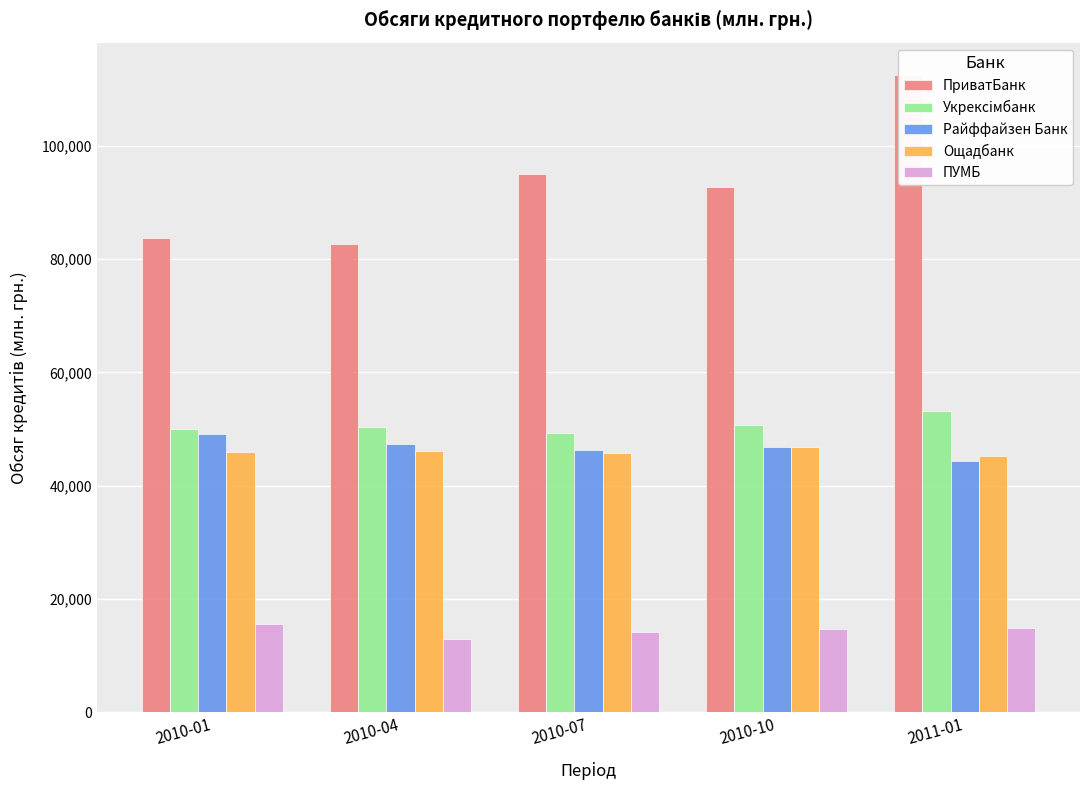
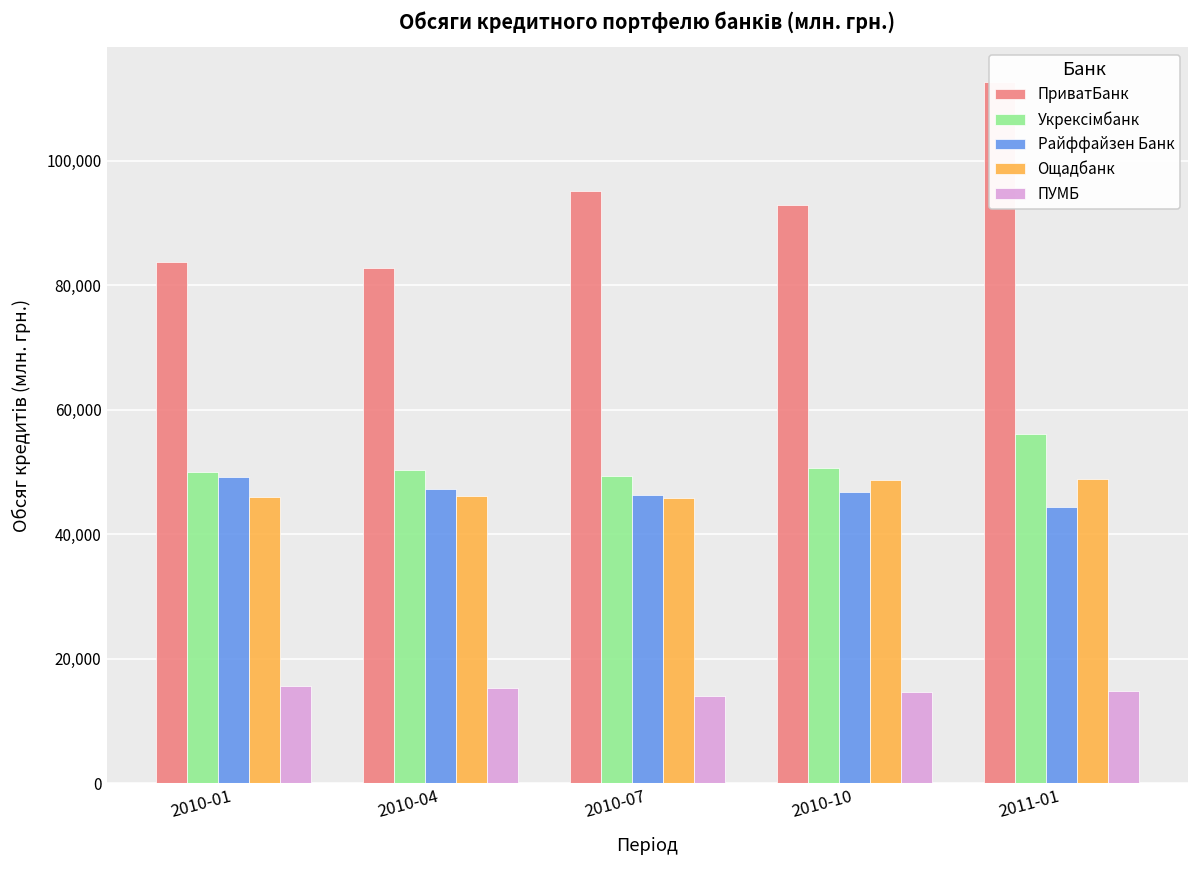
ПУМБ, 2010-04: 13,000 -> 15,000
Ощадбанк, 2010-10: 47,000 -> 49,000
Укрексімбанк, 2011-01: 53,000 -> 56,000
Ощадбанк, 2011-01: 45,000 -> 49,000
